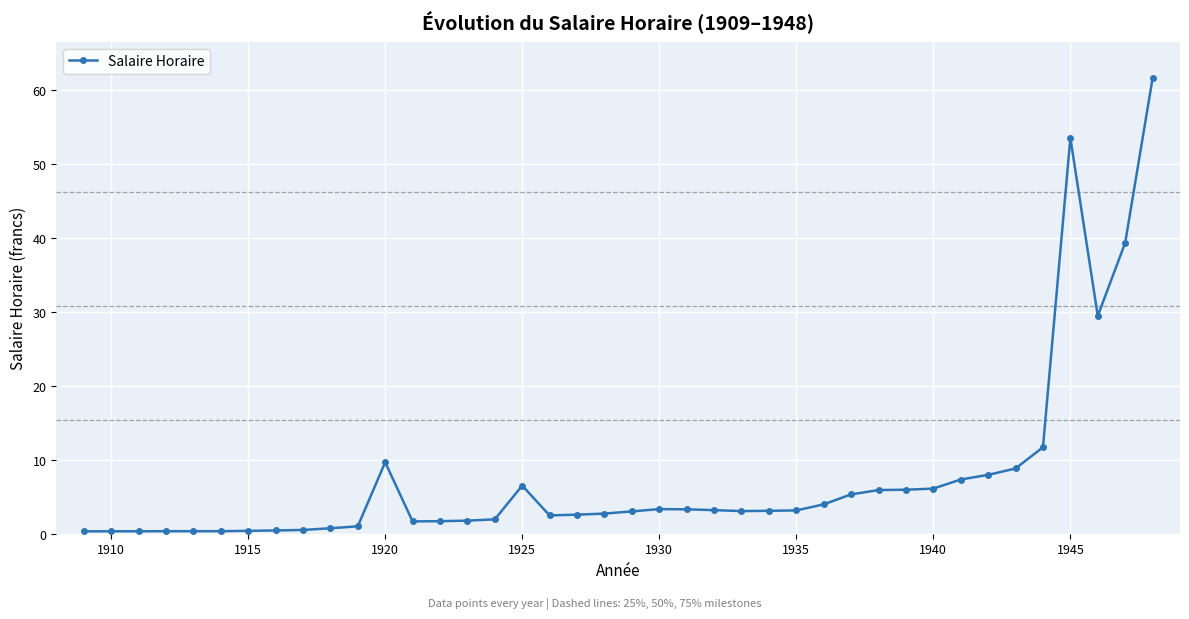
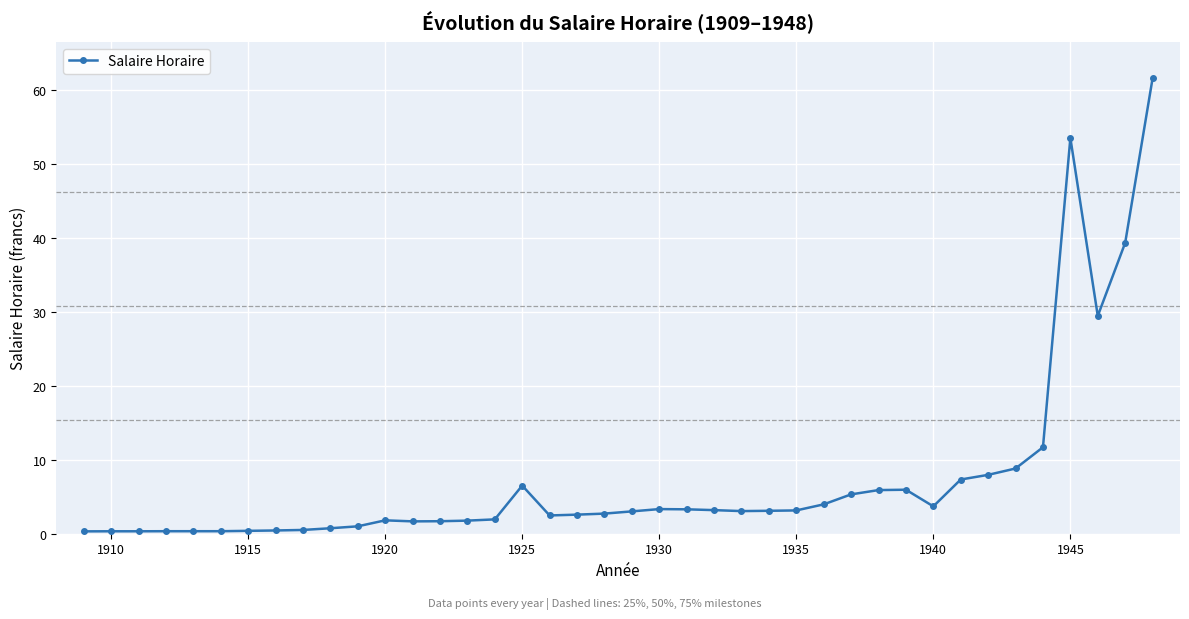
1920: 10 -> 2
1940: 6 -> 4
